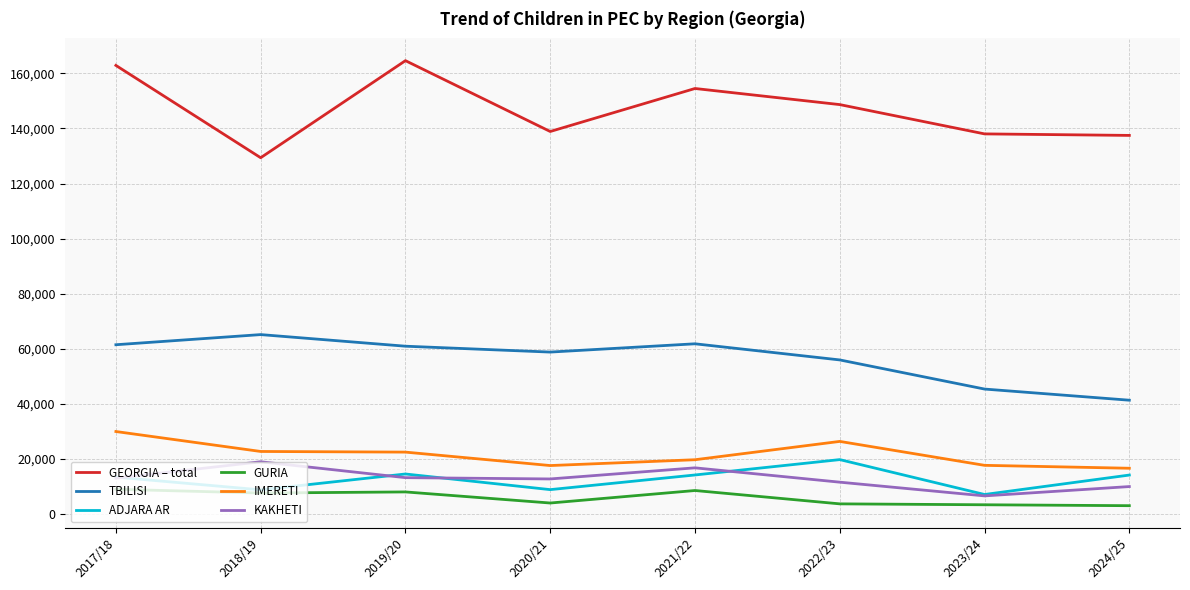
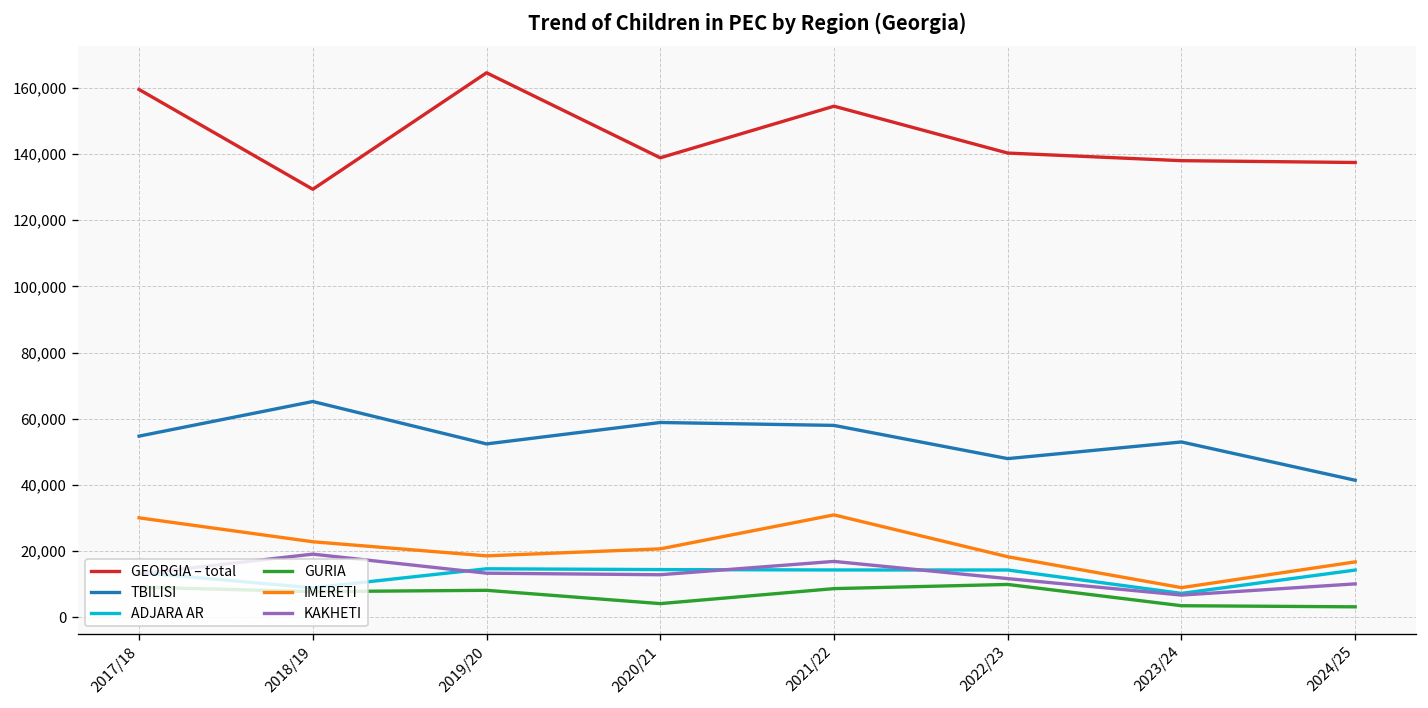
GEORGIA – total, 2017/18: 163,000 -> 160,000
TBILISI, 2017/18: 62,000 -> 55,000
TBILISI, 2019/20: 61,000 -> 52,000
IMERETI, 2019/20: 23,000 -> 19,000
ADJARA AR, 2020/21: 9,000 -> 14,000
IMERETI, 2020/21: 18,000 -> 21,000
TBILISI, 2021/22: 62,000 -> 58,000
IMERETI, 2021/22: 20,000 -> 31,000
GEORGIA – total, 2022/23: 149,000 -> 140,000
TBILISI, 2022/23: 56,000 -> 48,000
ADJARA AR, 2022/23: 20,000 -> 14,000
GURIA, 2022/23: 4,000 -> 10,000
IMERETI, 2022/23: 26,000 -> 18,000
TBILISI, 2023/24: 45,000 -> 53,000
IMERETI, 2023/24: 18,000 -> 9,000
